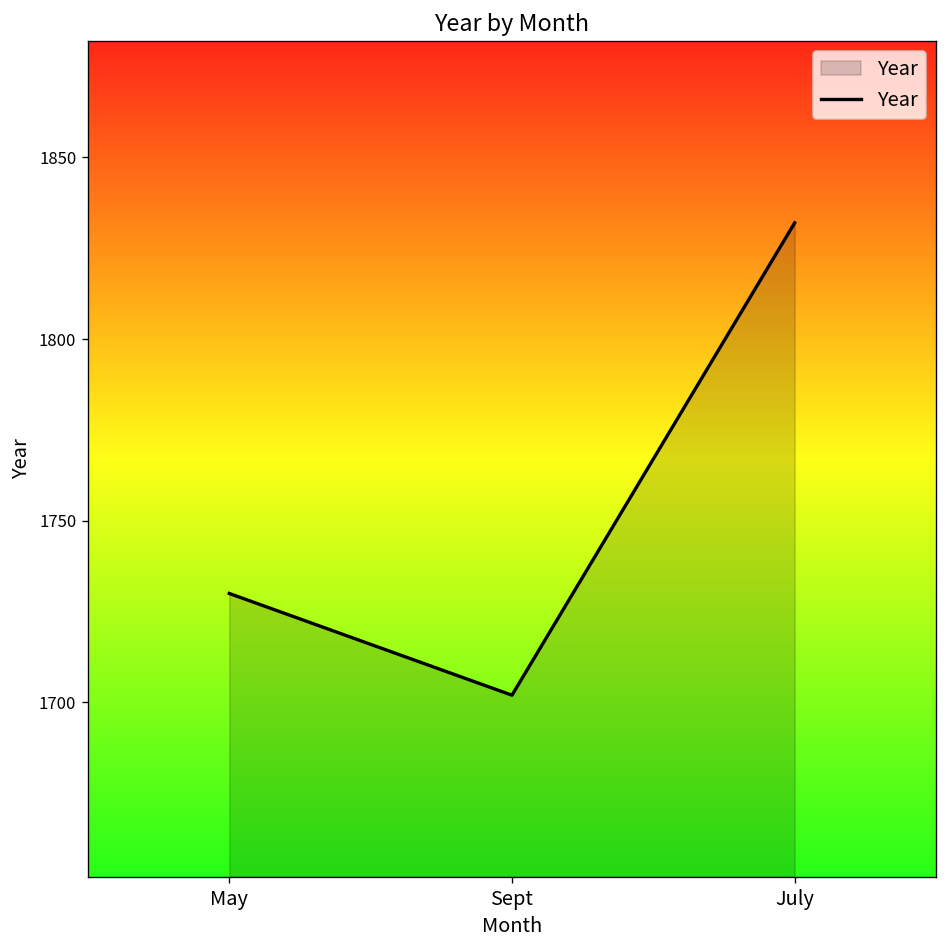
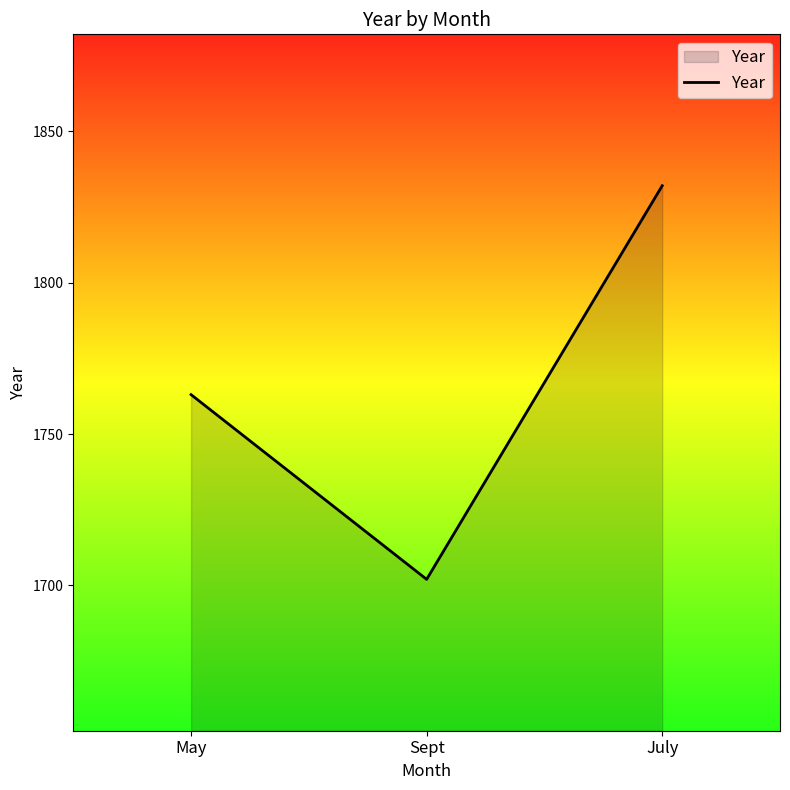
May: 1730 -> 1763
